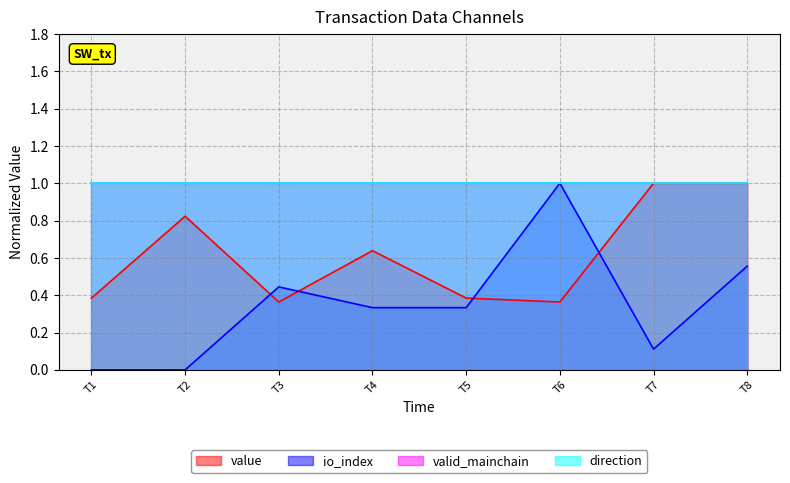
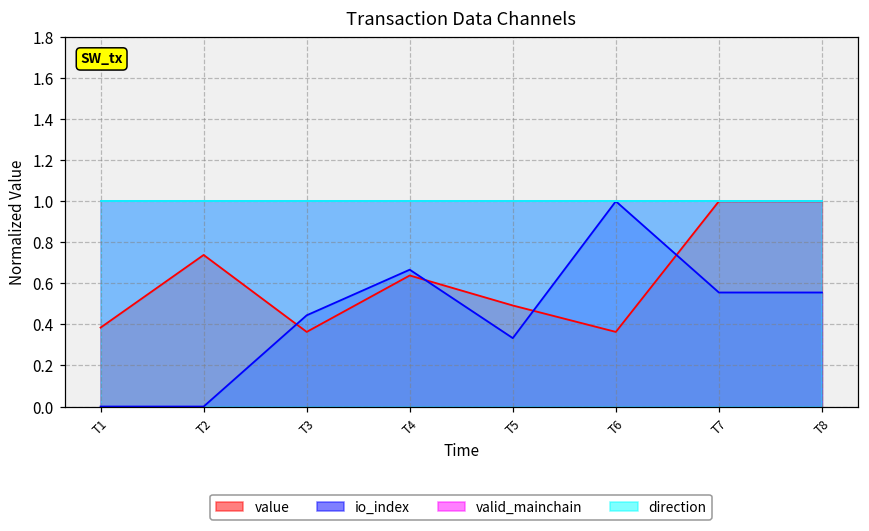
value, T2: 0.82 -> 0.74
io_index, T4: 0.33 -> 0.67
value, T5: 0.38 -> 0.49
io_index, T7: 0.11 -> 0.56
